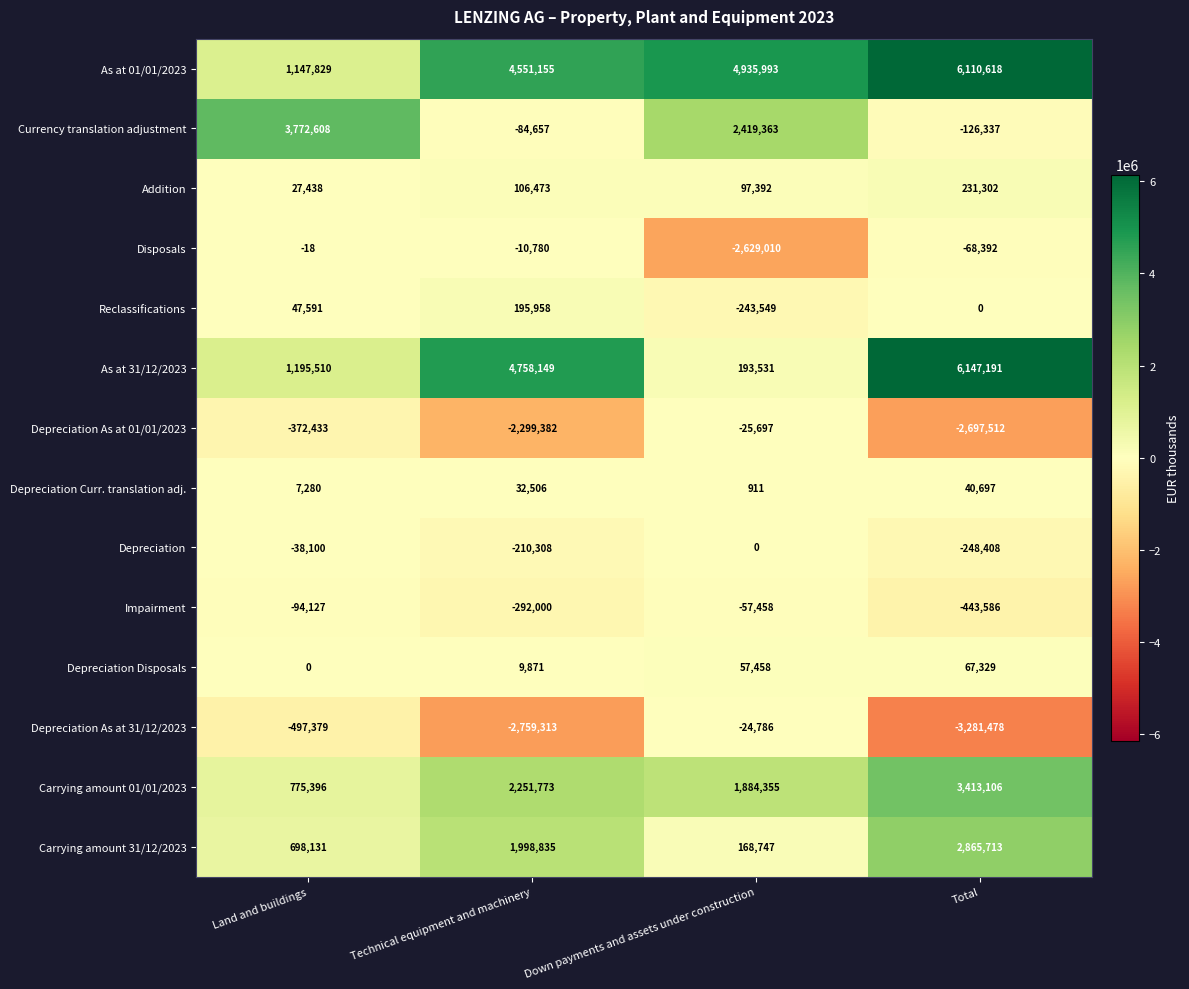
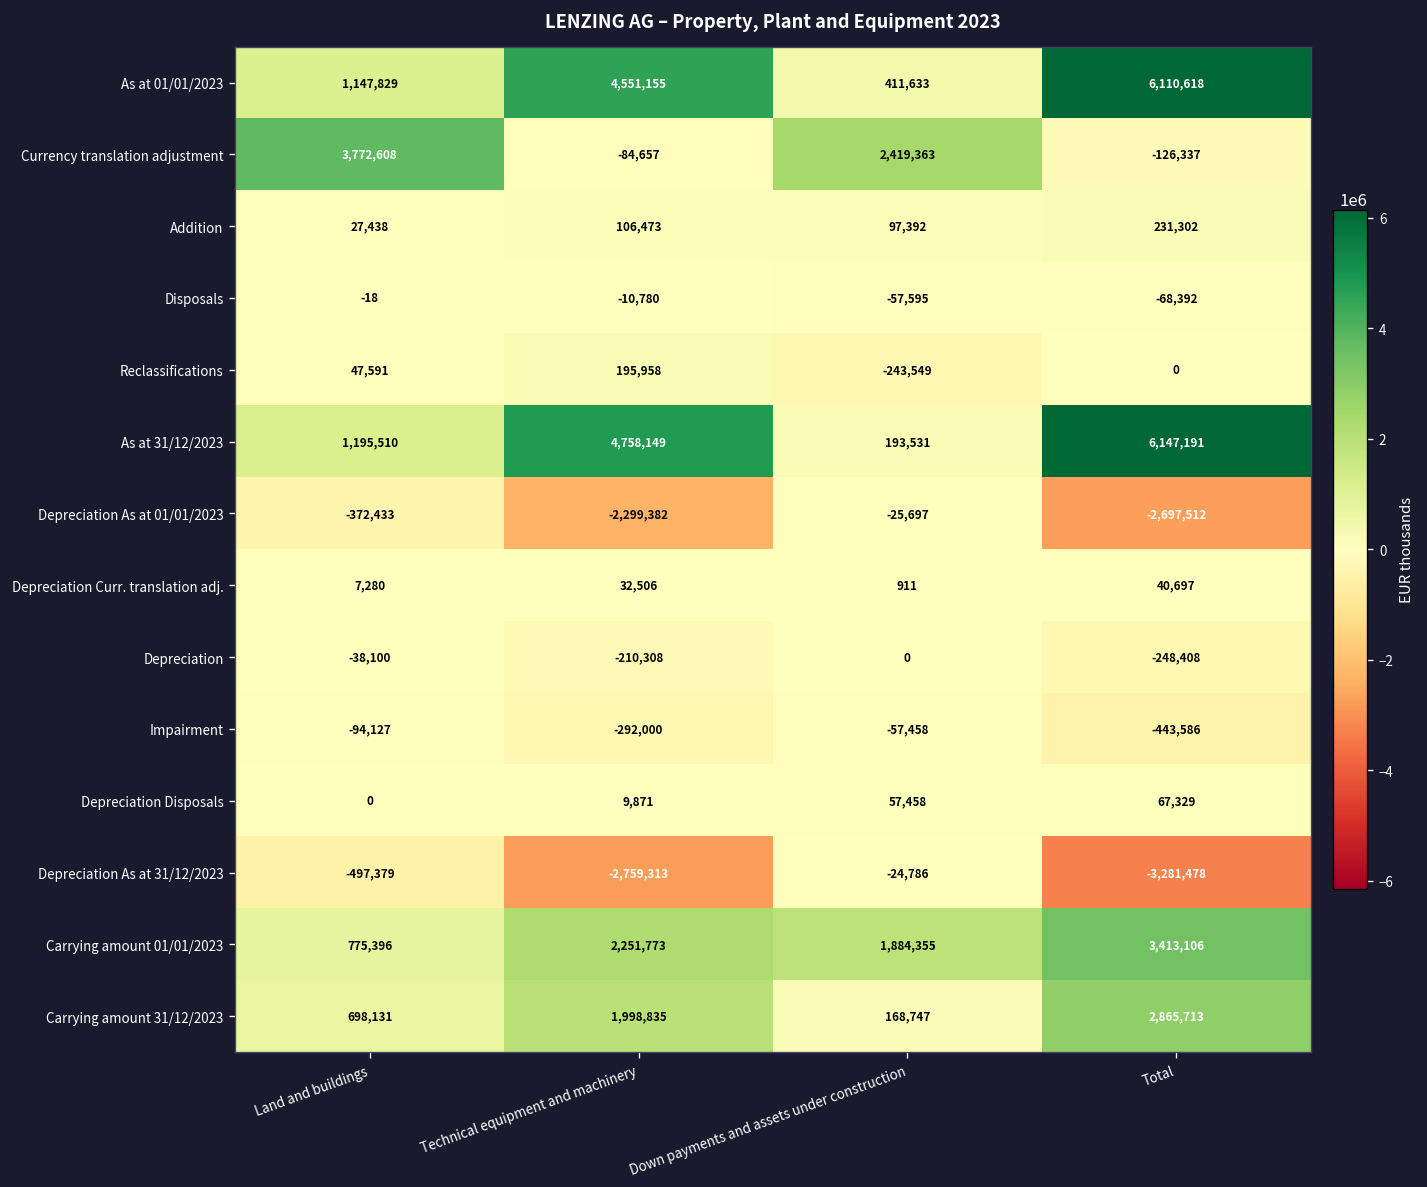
As at 01/01/2023, Down payments and assets under construction: 4,935,993 -> 411,633
Disposals, Down payments and assets under construction: -2,629,010 -> -57,595
